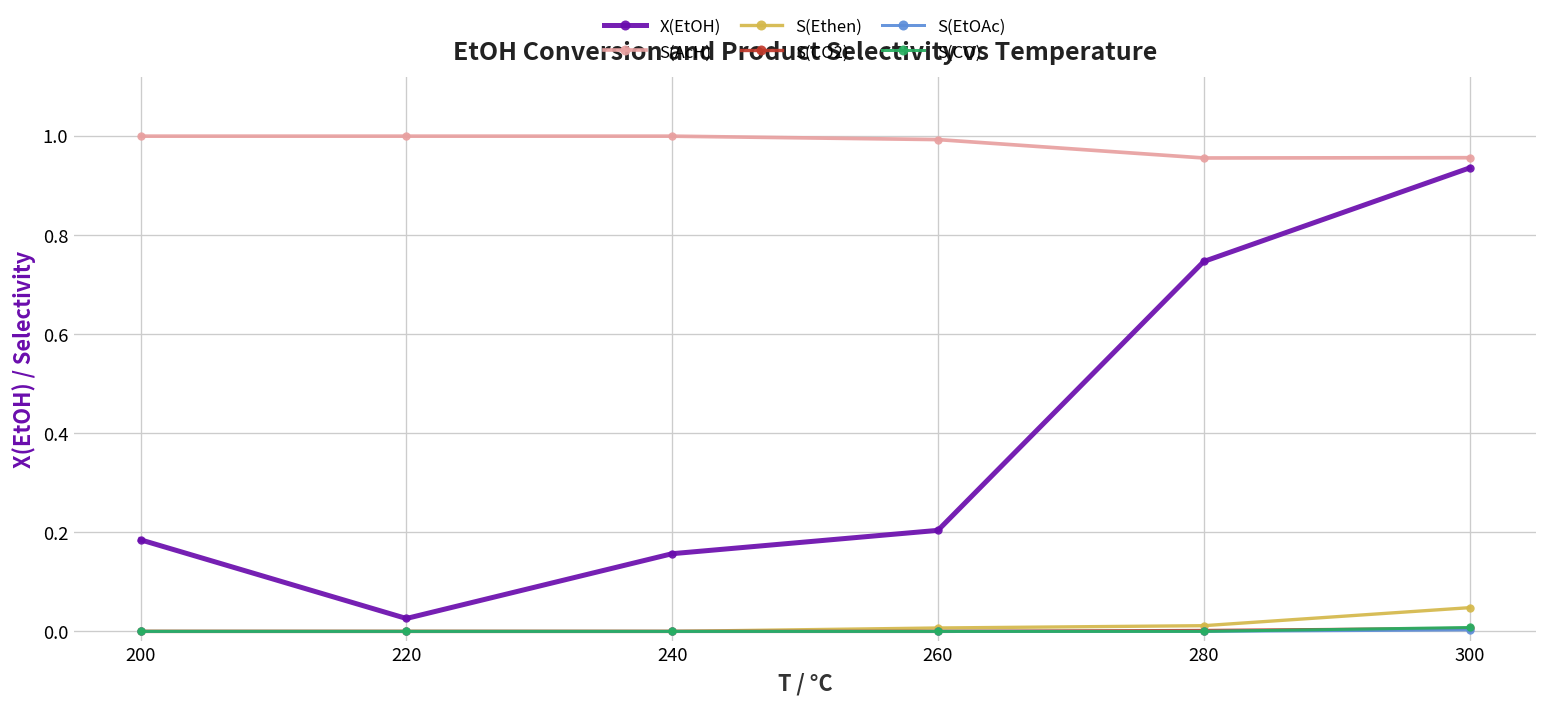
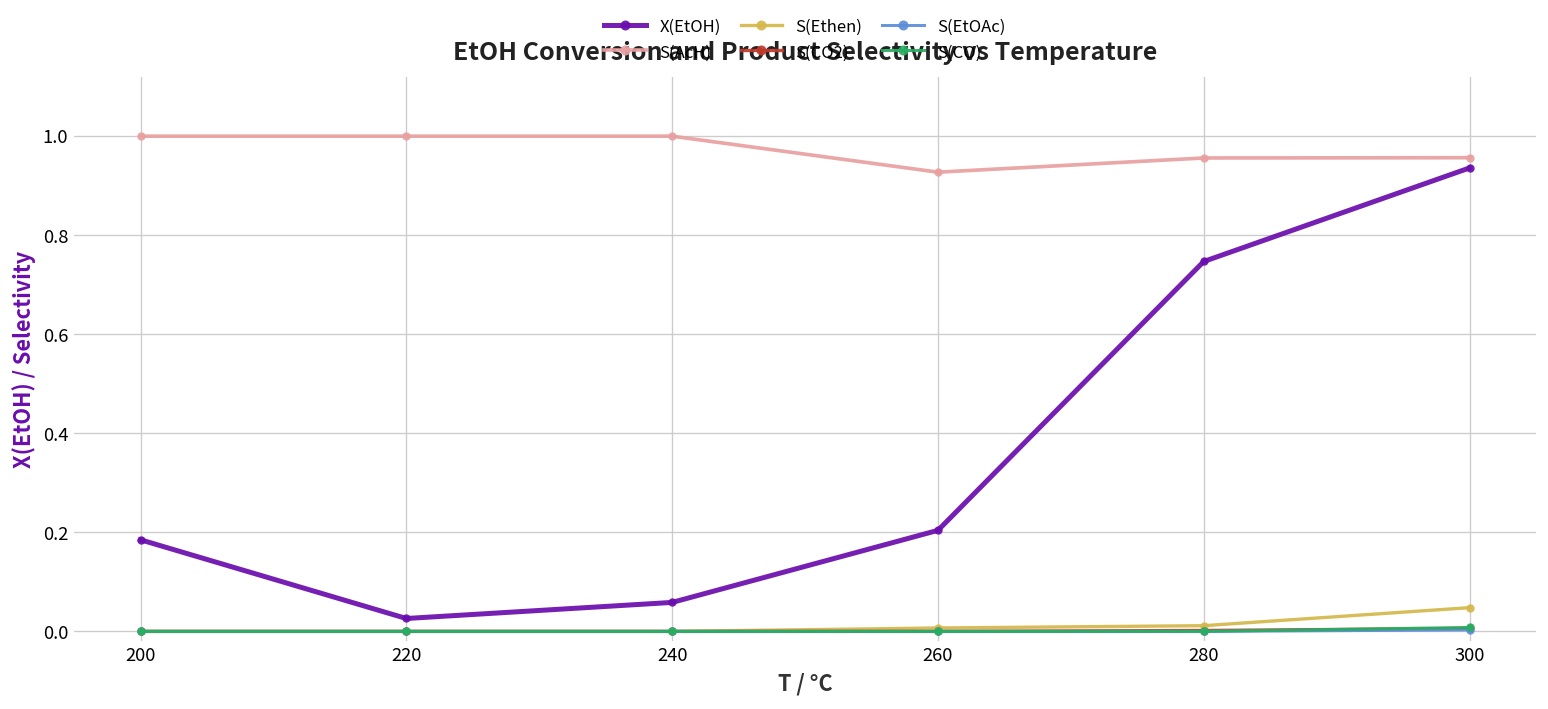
X(EtOH), 240: 0.16 -> 0.06
S(AcH), 260: 0.99 -> 0.93
